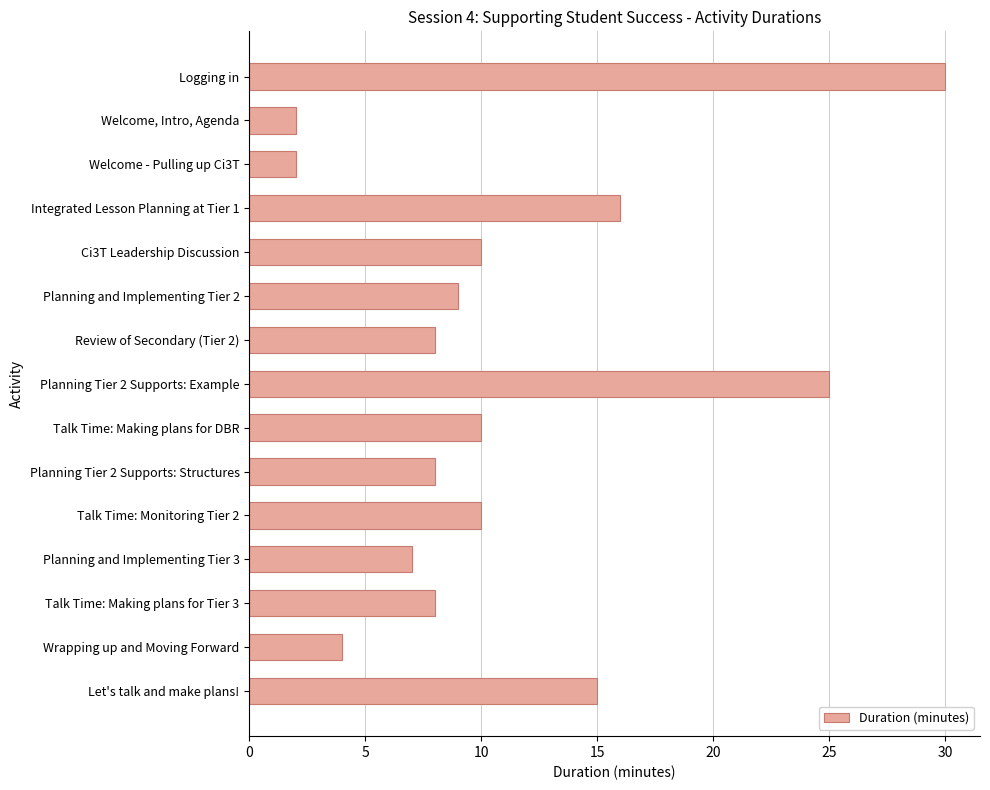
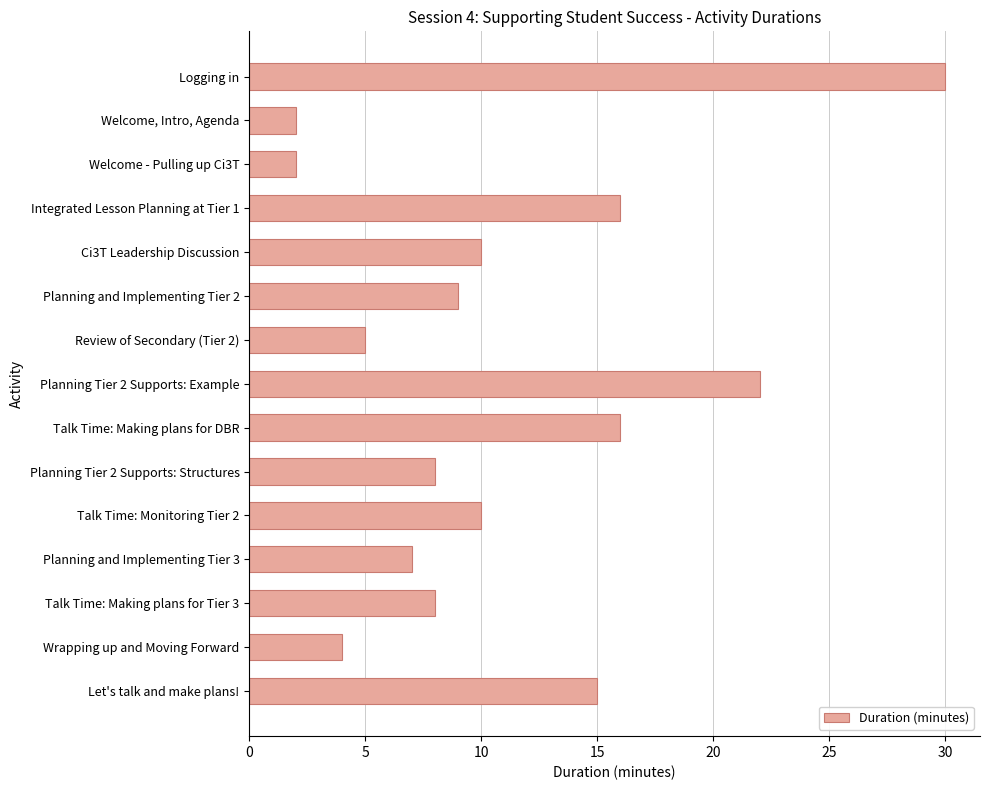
Review of Secondary (Tier 2): 8 -> 5
Planning Tier 2 Supports: Example: 25 -> 22
Talk Time: Making plans for DBR: 10 -> 16
